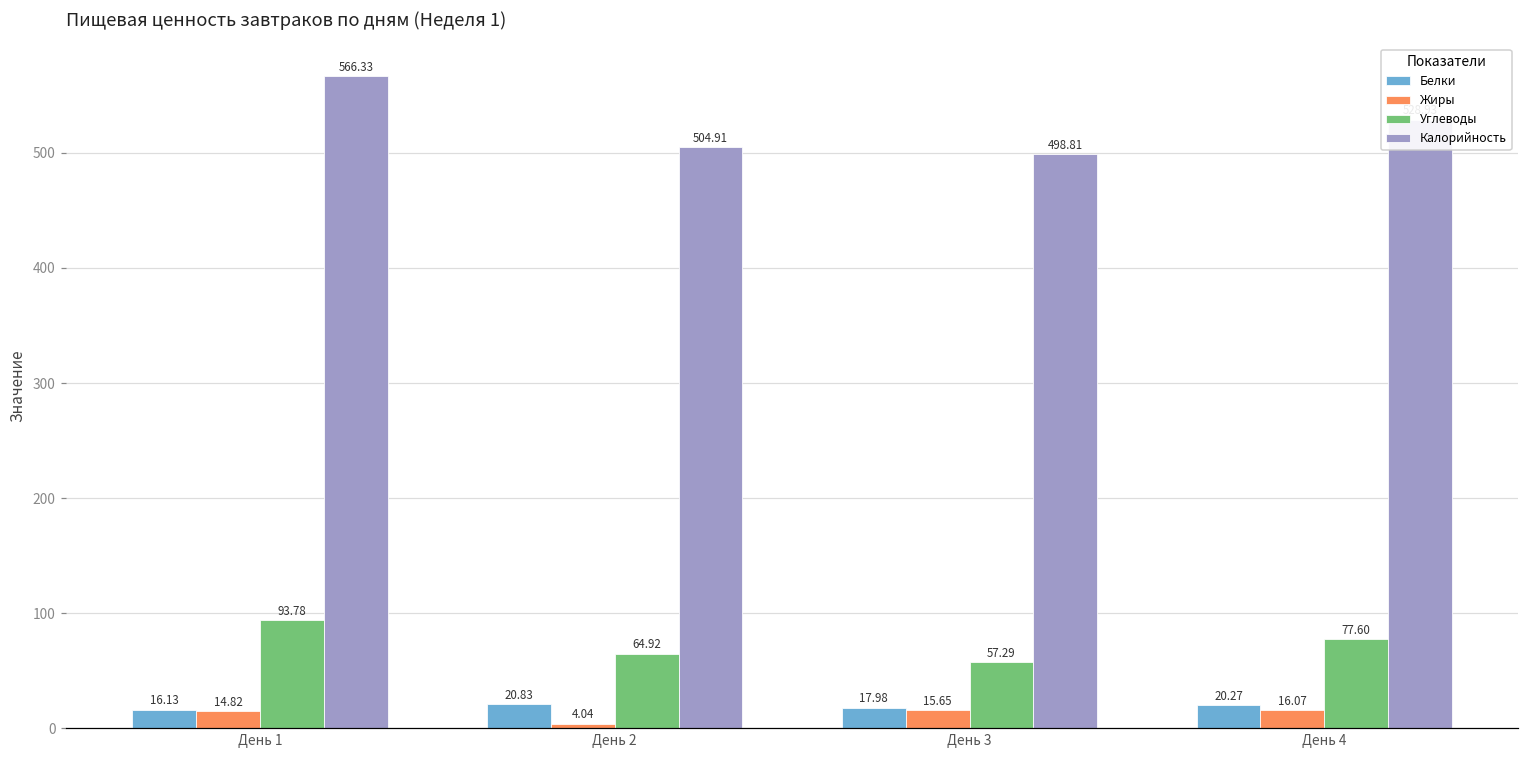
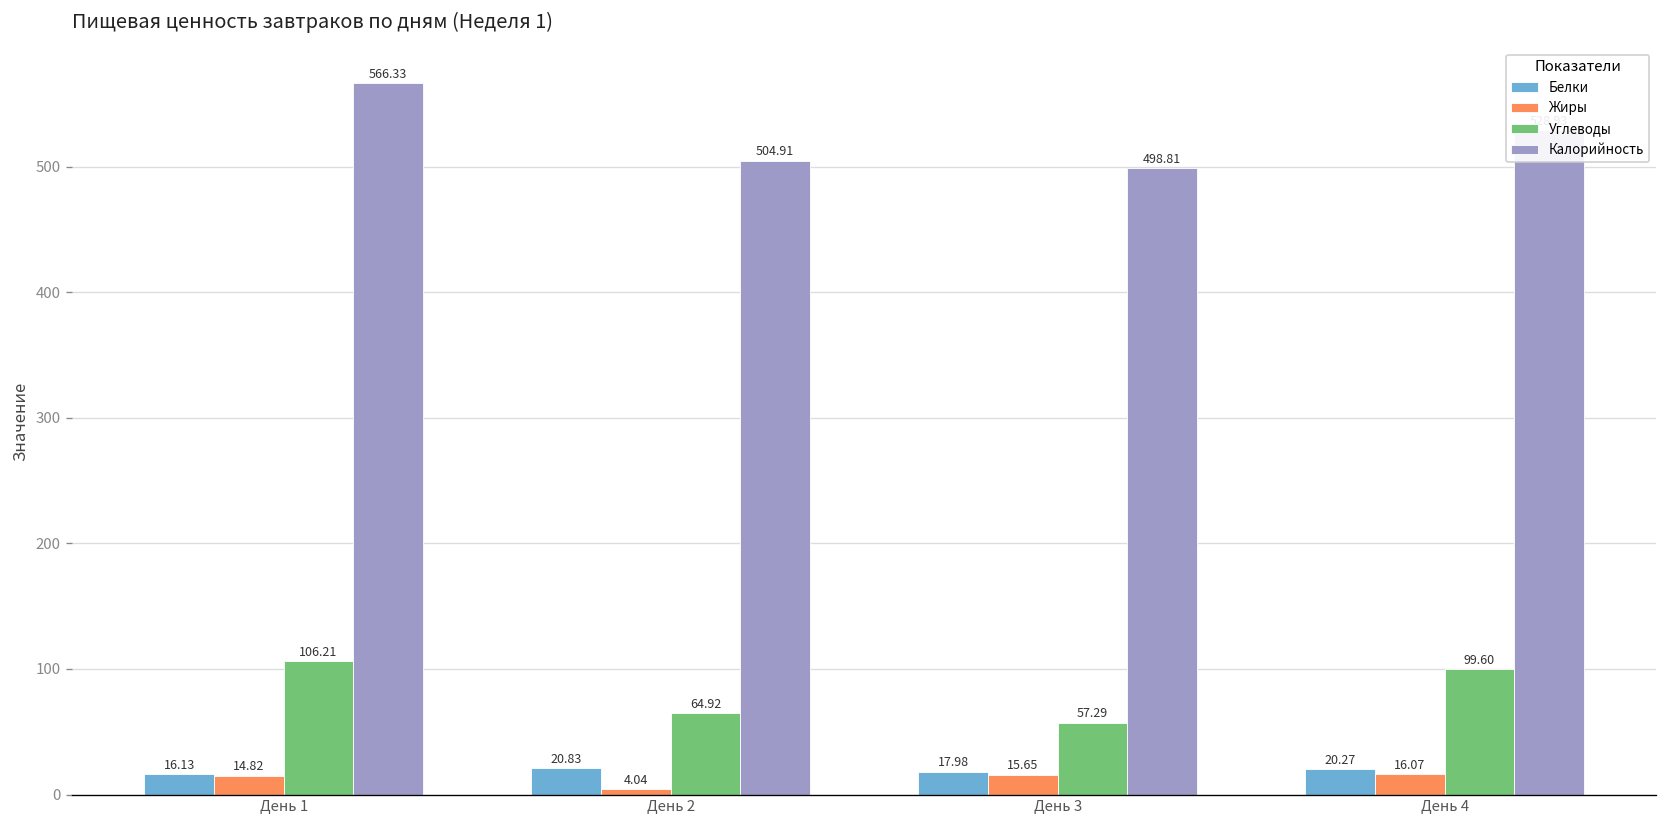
Углеводы, День 1: 93.78 -> 106.21
Углеводы, День 4: 77.60 -> 99.60
